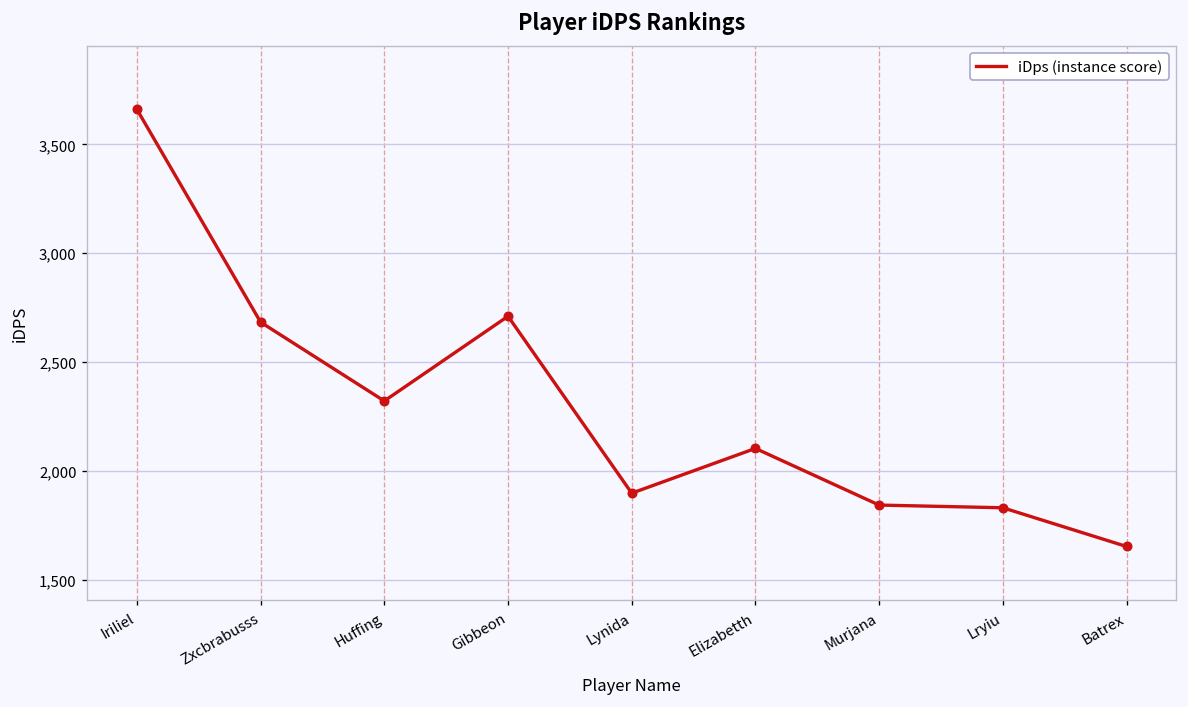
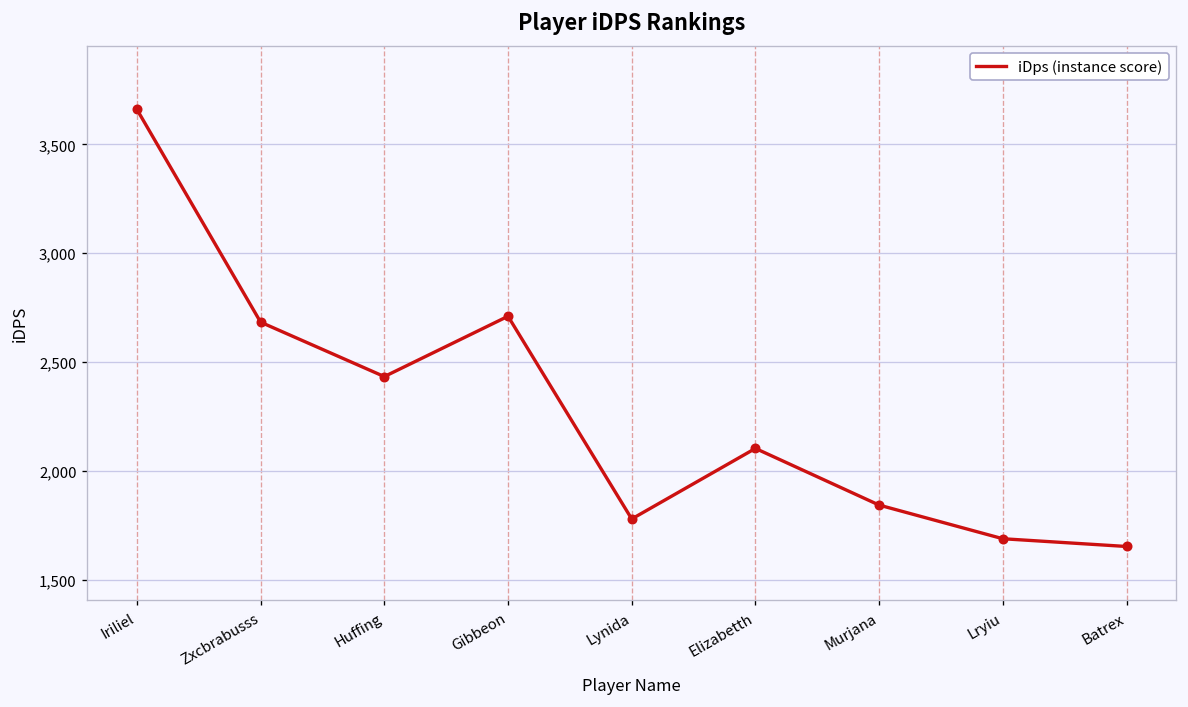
Huffing: 2,320 -> 2,430
Lynida: 1,900 -> 1,780
Lryiu: 1,830 -> 1,690
